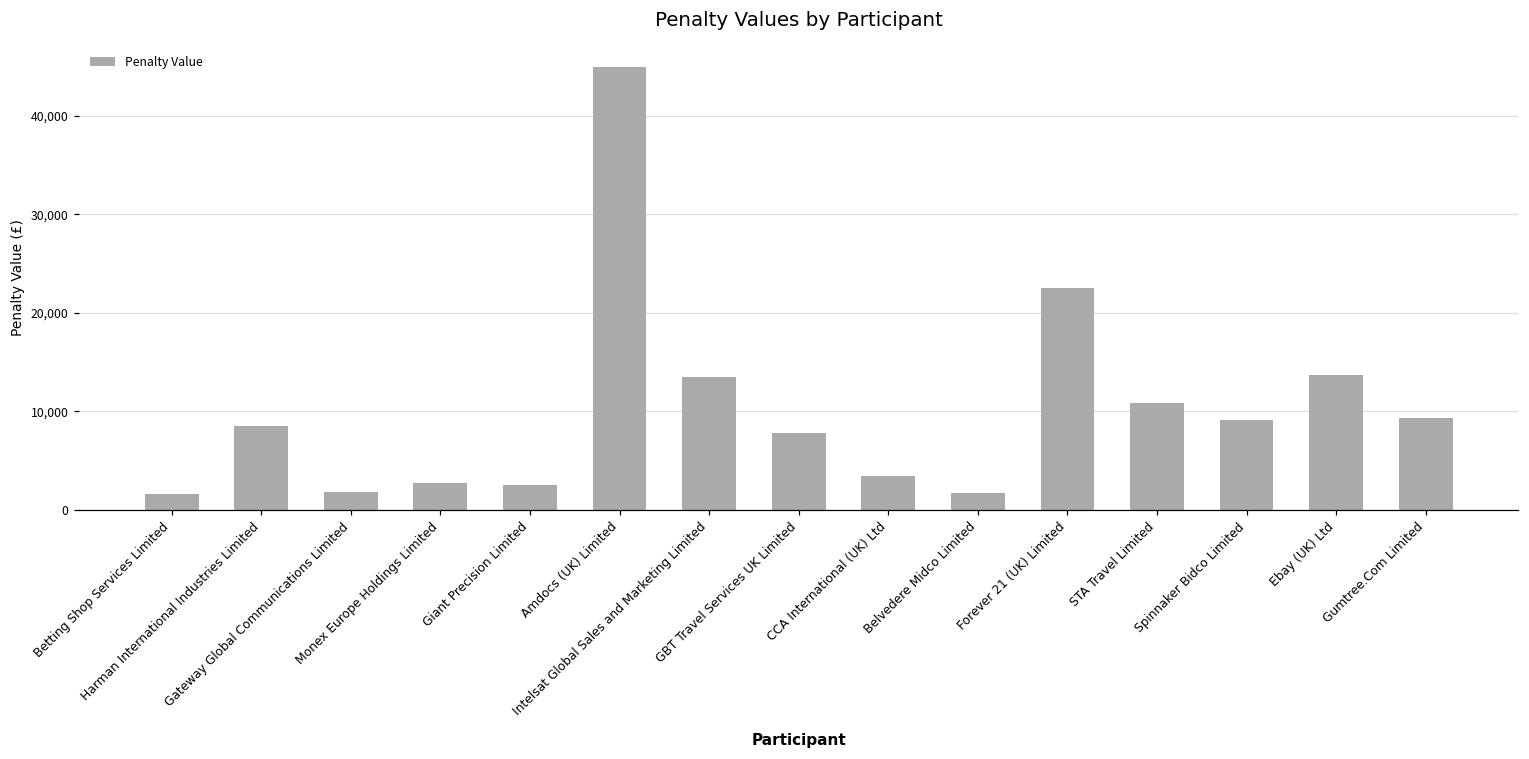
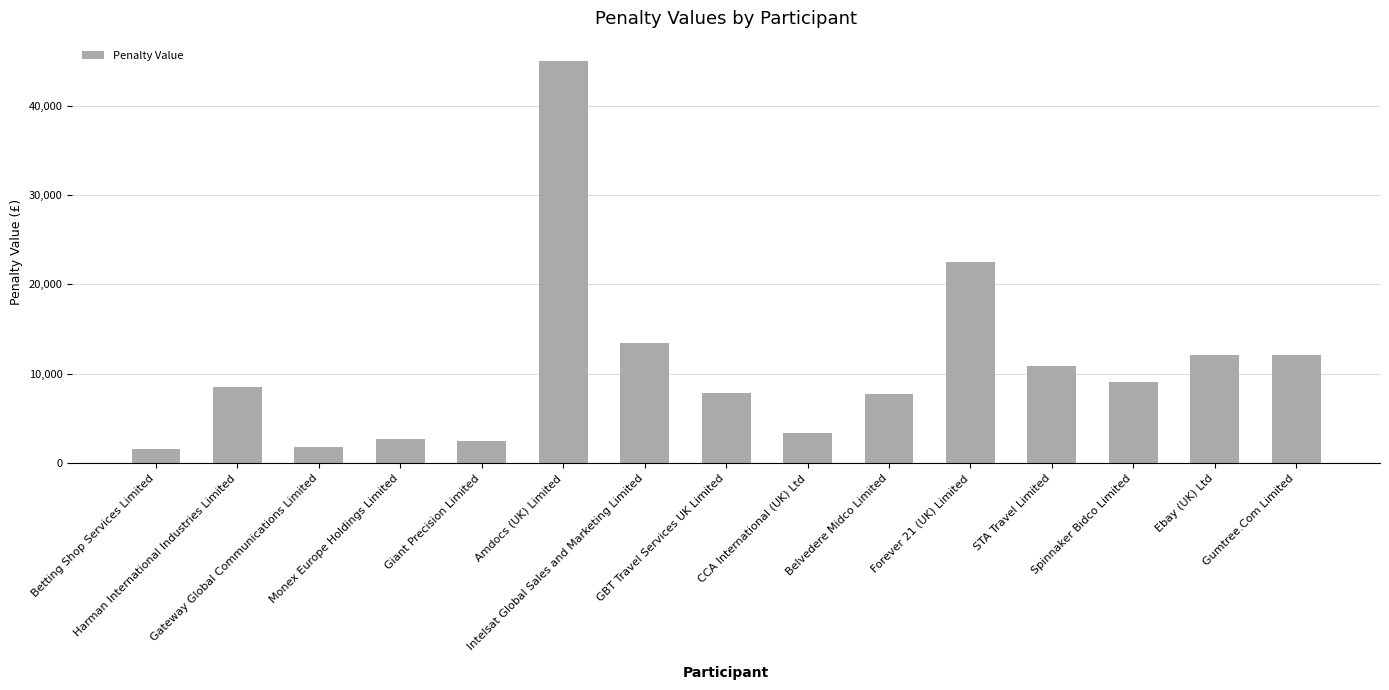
Belvedere Midco Limited: 2,000 -> 8,000
Ebay (UK) Ltd: 14,000 -> 12,000
Gumtree.Com Limited: 9,000 -> 12,000
